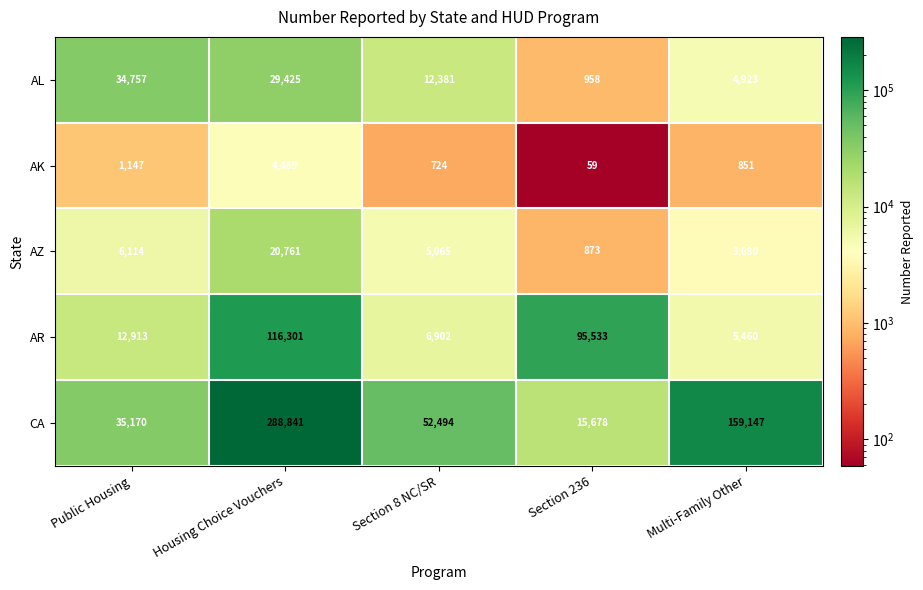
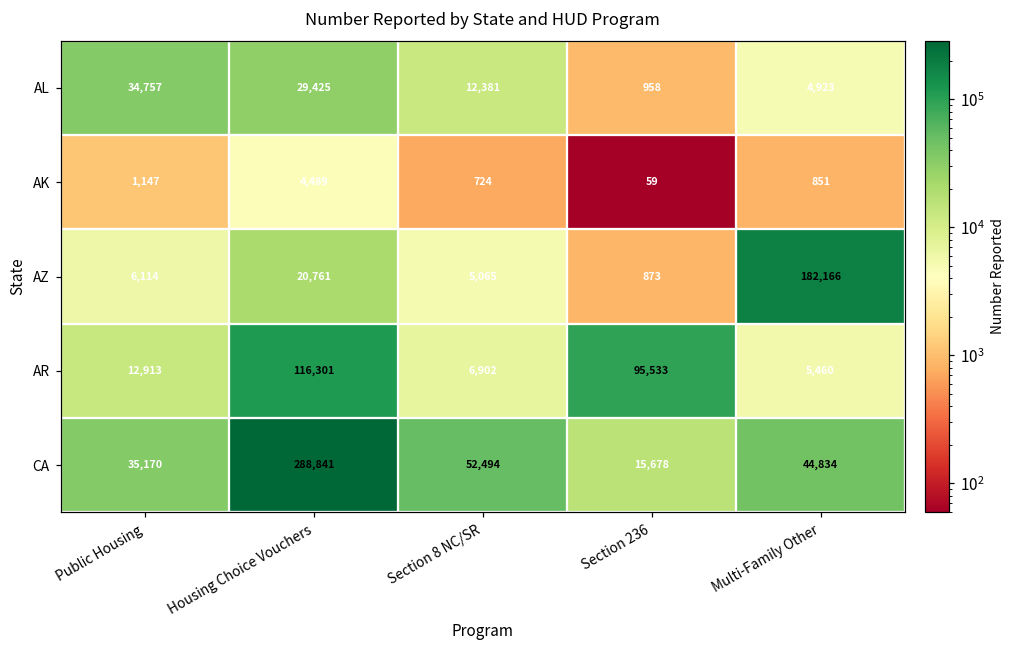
AZ, Multi-Family Other: 3,680 -> 182,166
CA, Multi-Family Other: 159,147 -> 44,834
